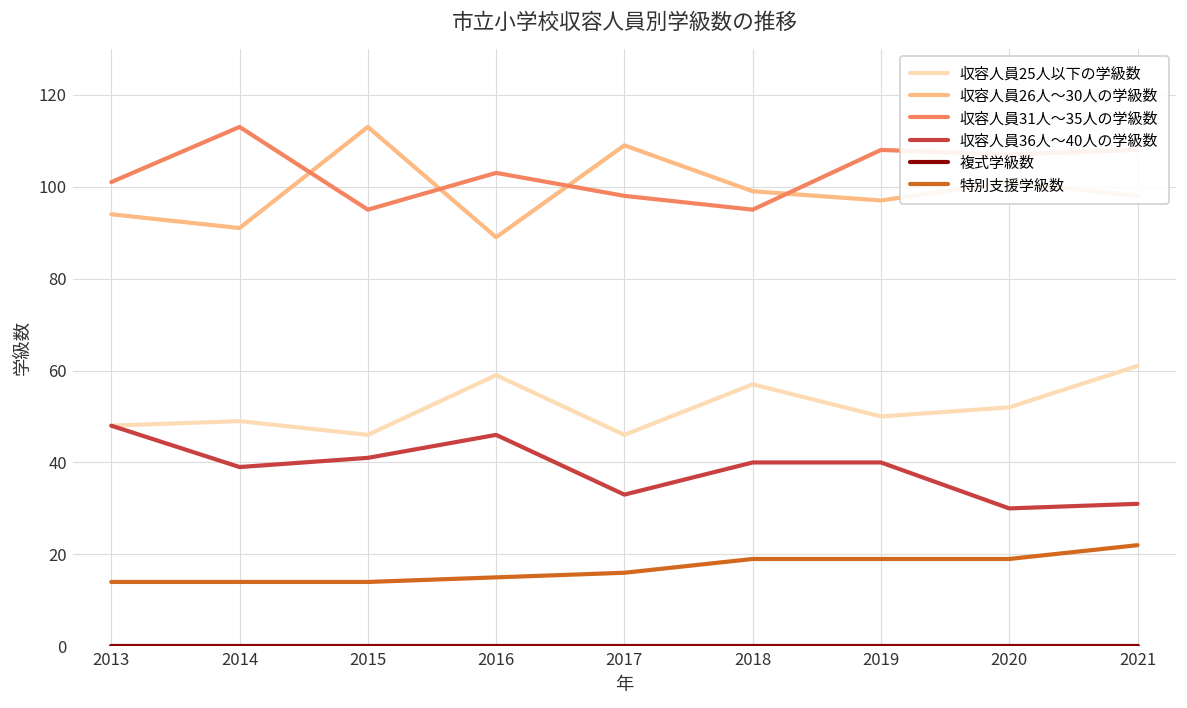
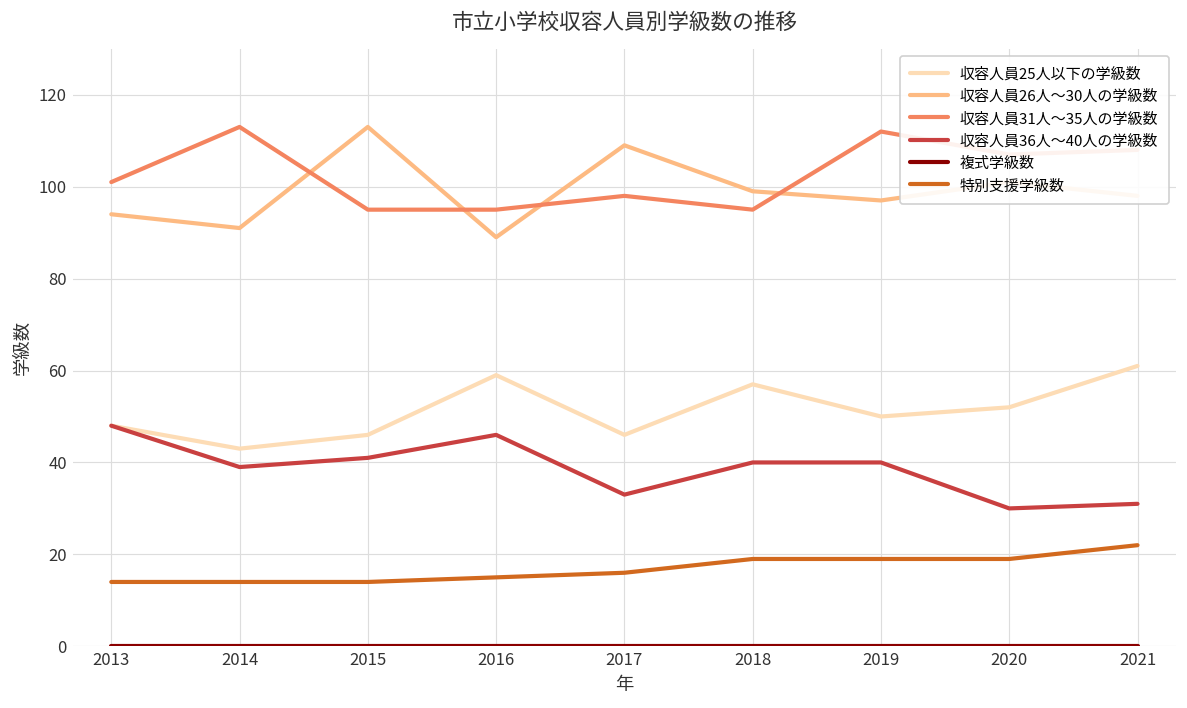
収容人員25人以下の学級数, 2014: 49 -> 43
収容人員31人～35人の学級数, 2016: 103 -> 95
収容人員31人～35人の学級数, 2019: 108 -> 112
